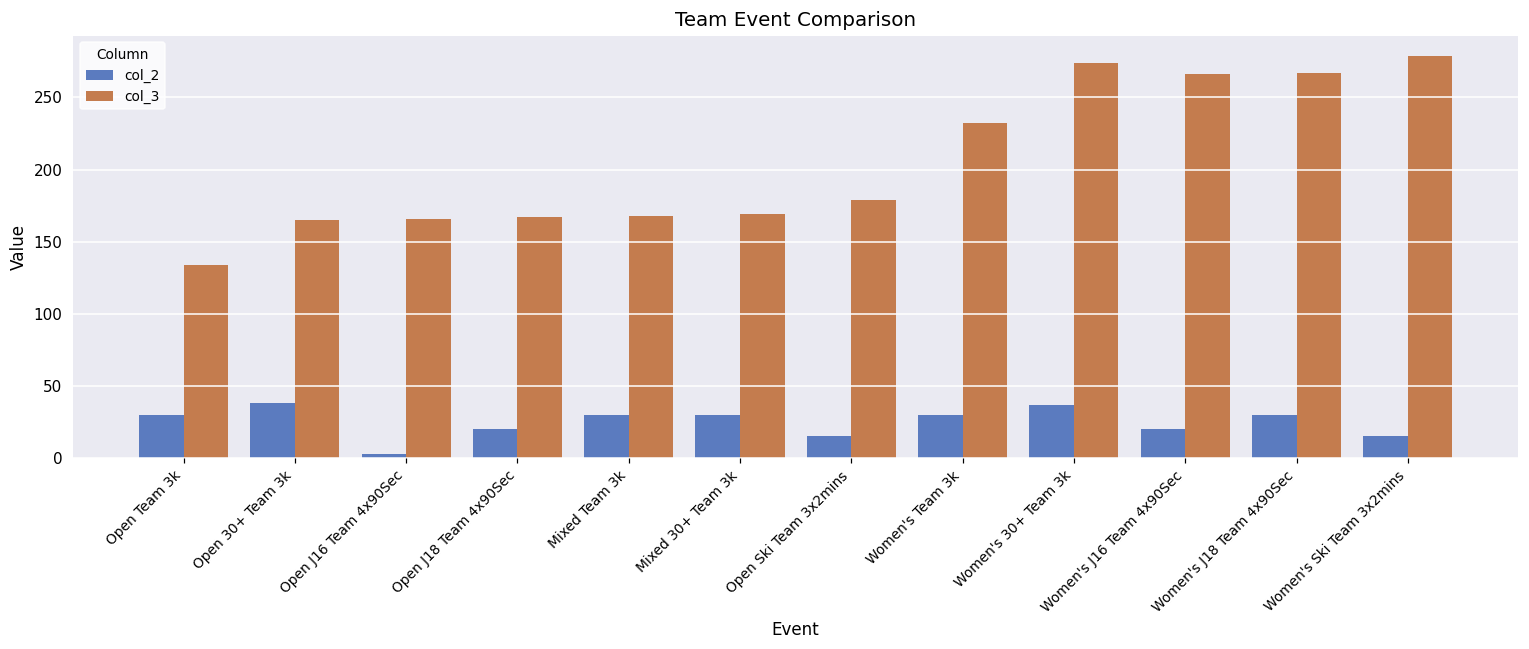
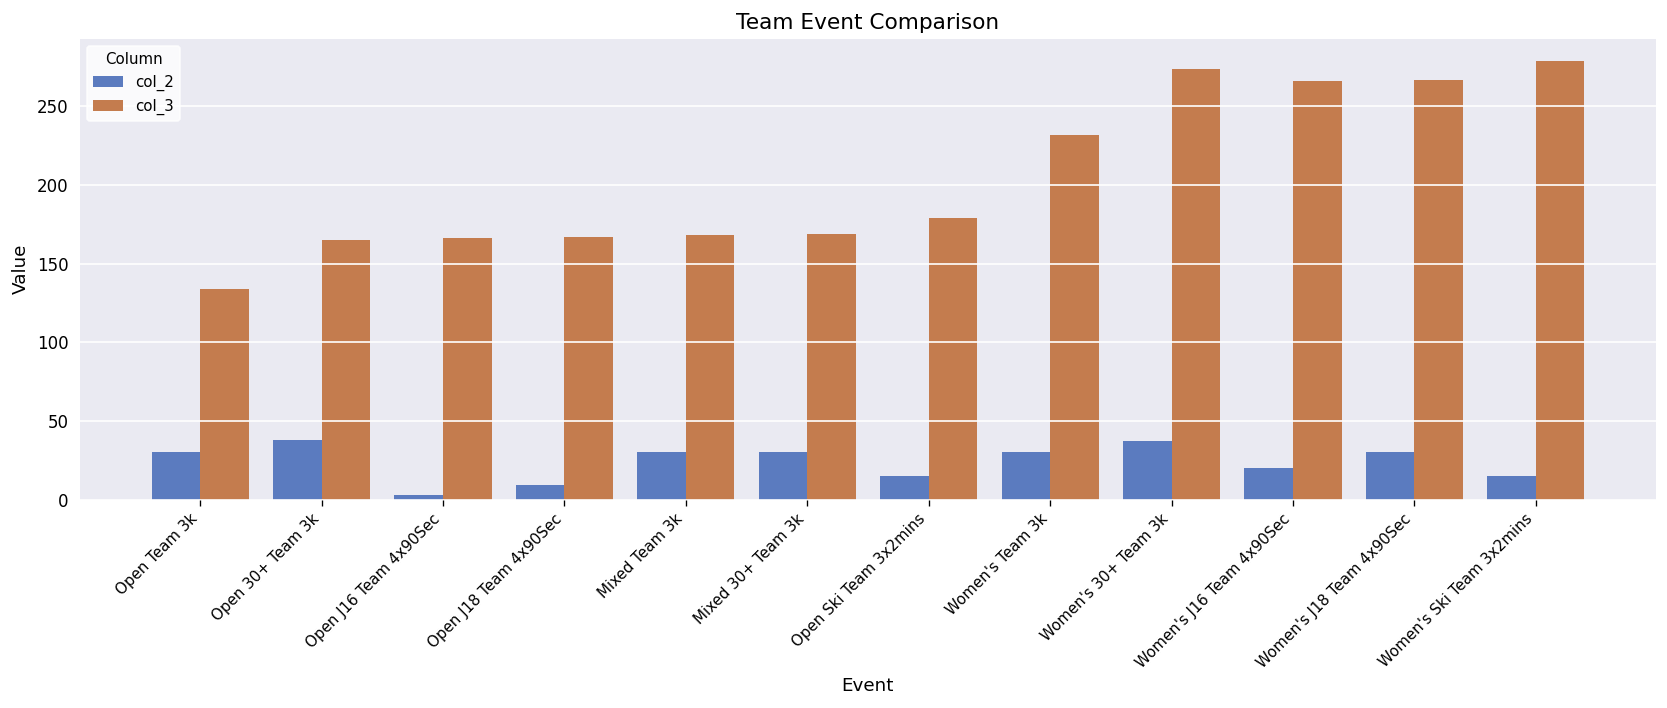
col_2, Open J18 Team 4x90Sec: 20 -> 9
